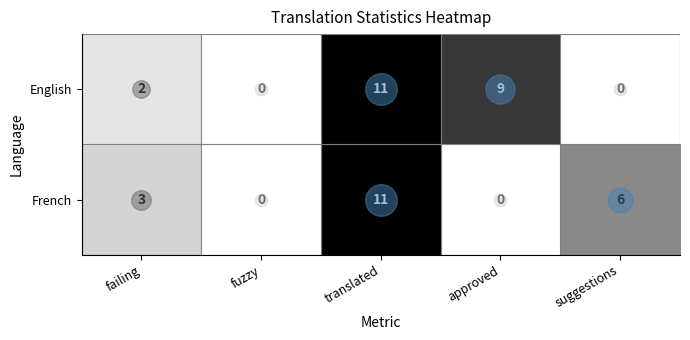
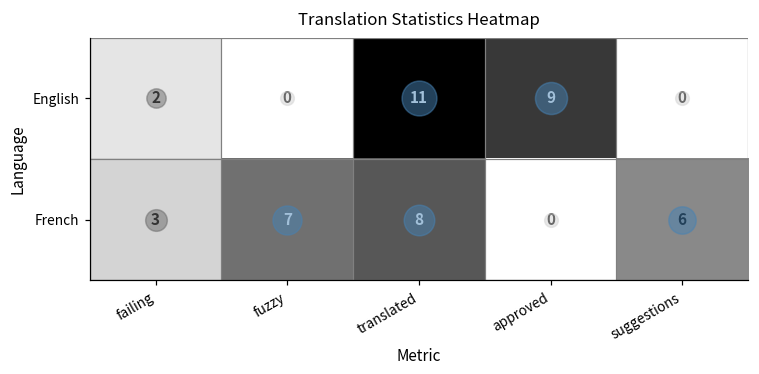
French, fuzzy: 0 -> 7
French, translated: 11 -> 8
